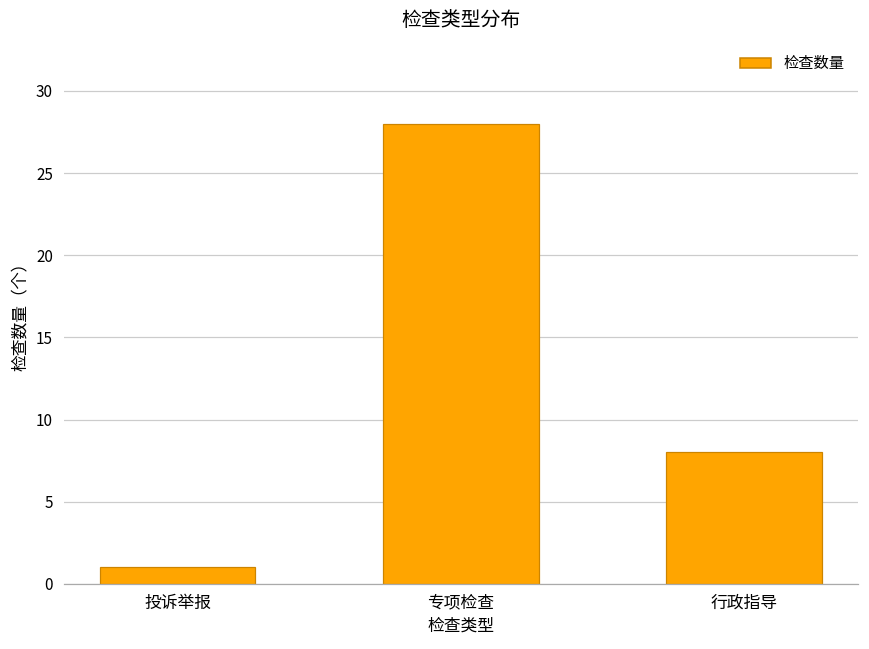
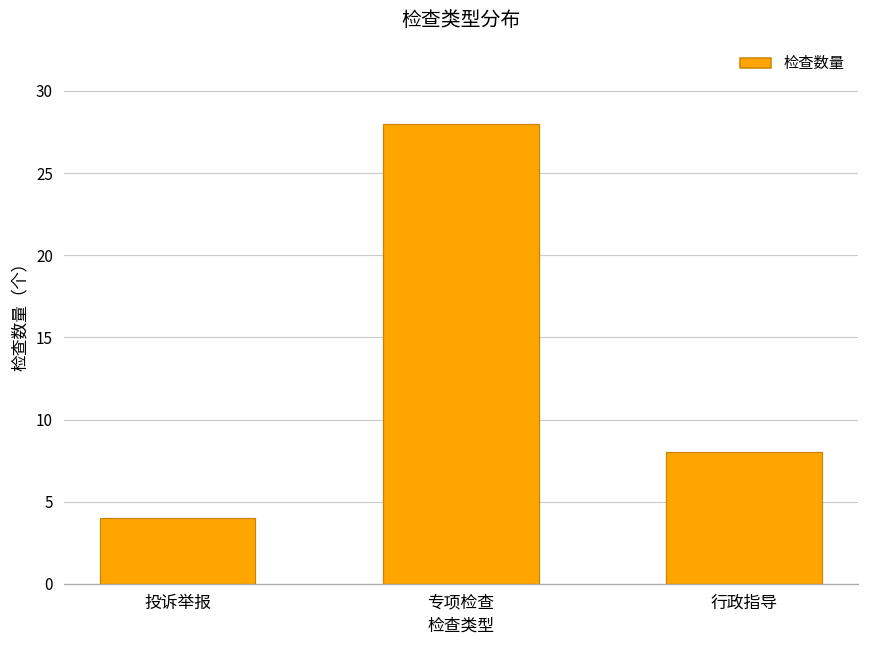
投诉举报: 1 -> 4
